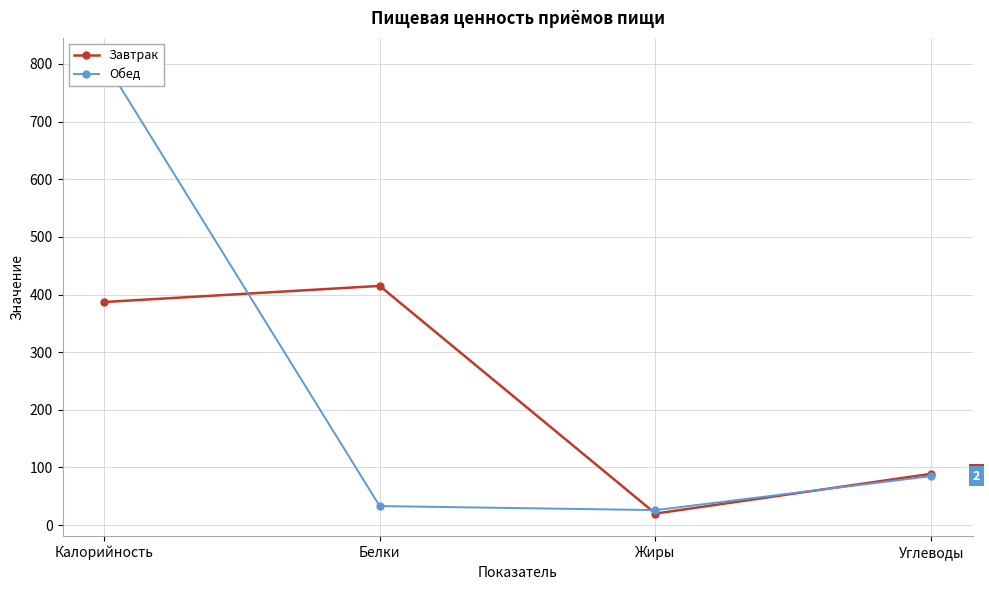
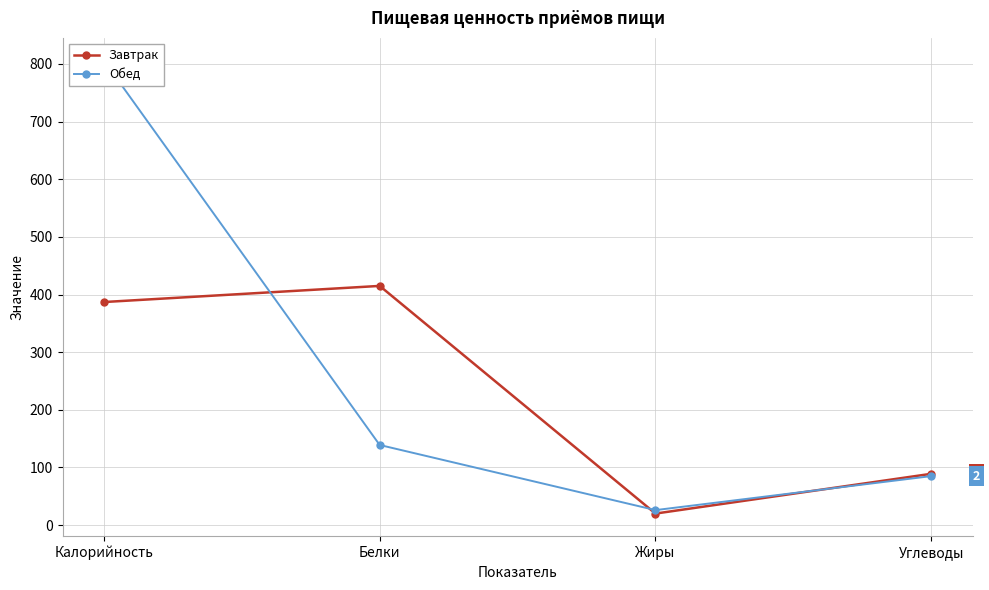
Обед, Белки: 30 -> 140
